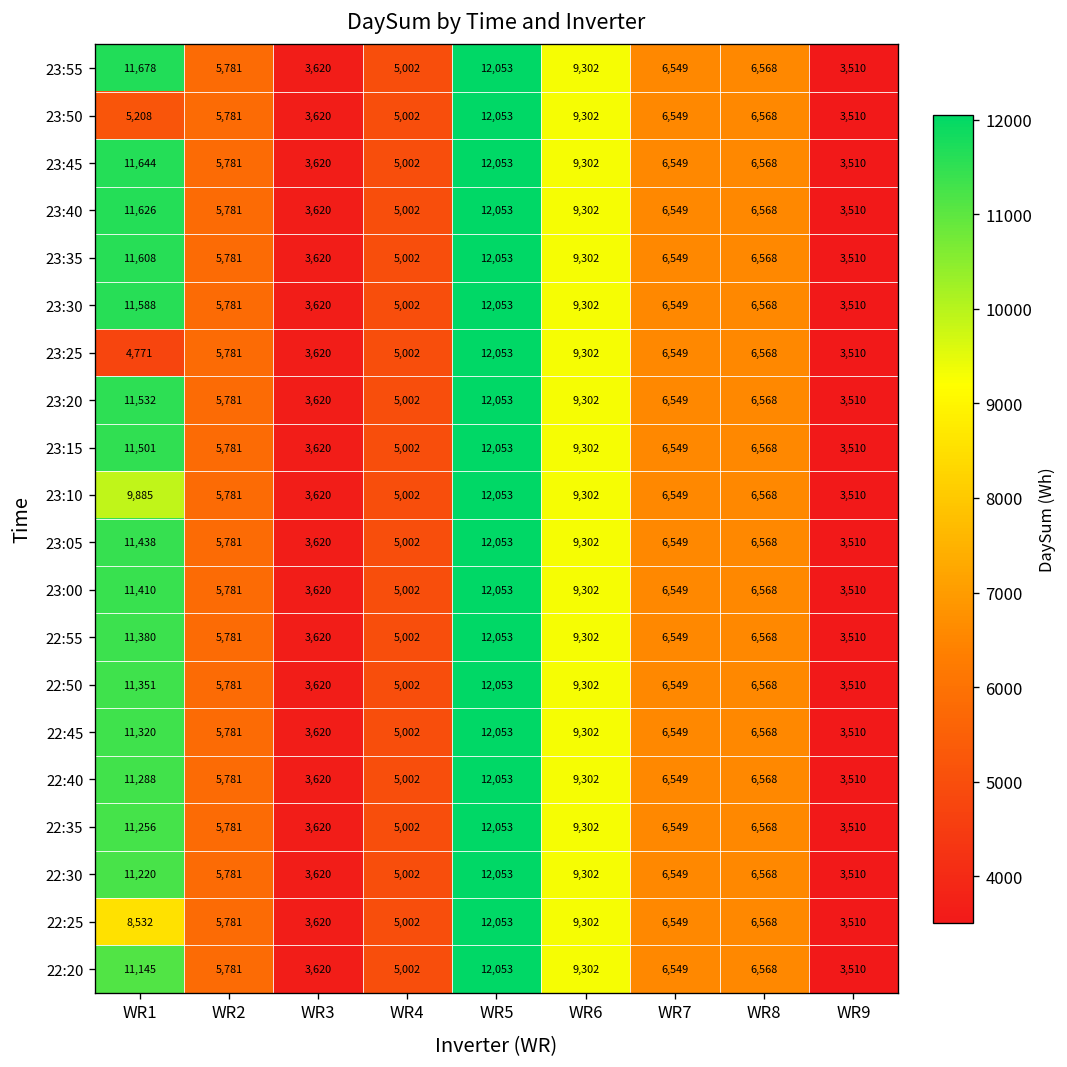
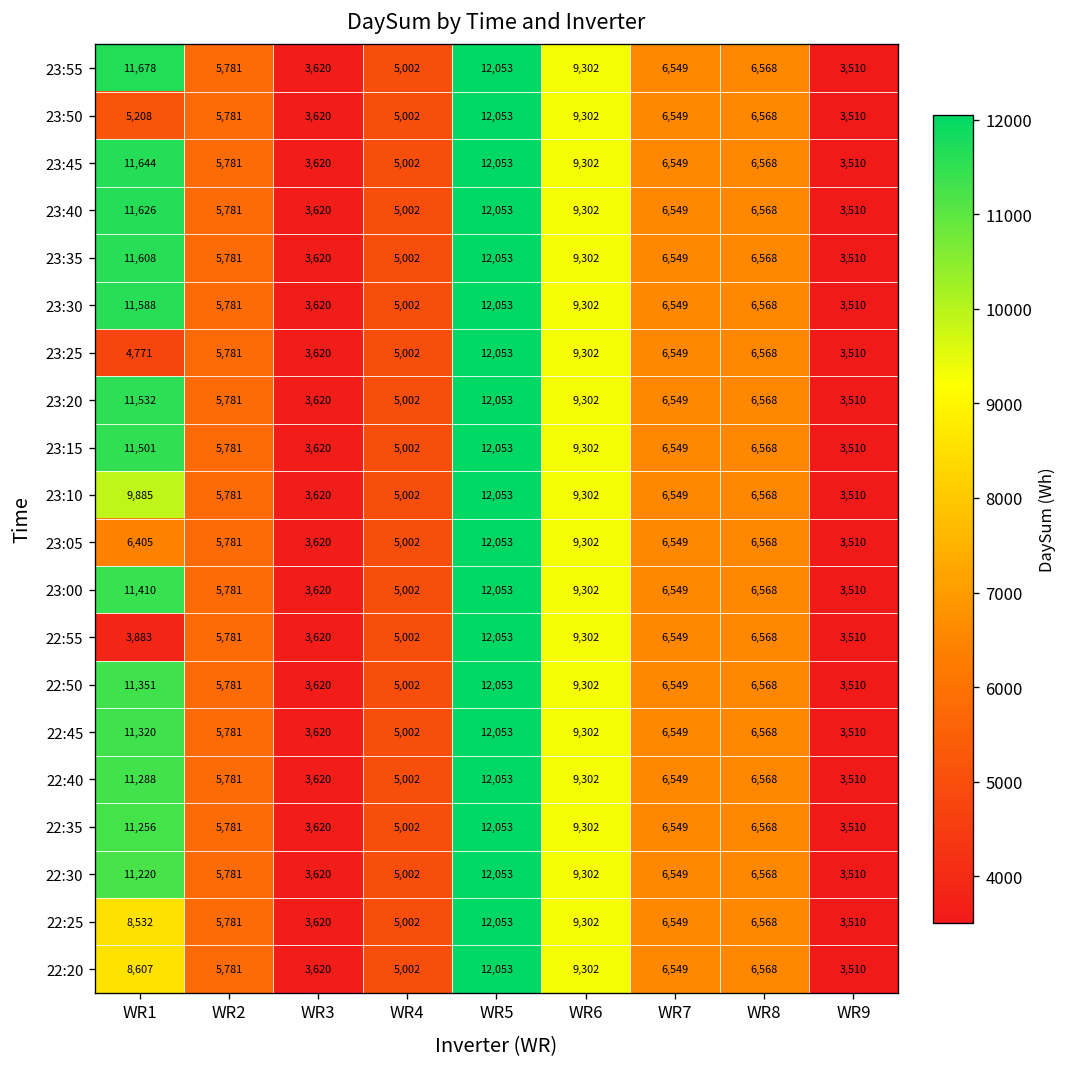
23:05, WR1: 11,438 -> 6,405
22:55, WR1: 11,380 -> 3,883
22:20, WR1: 11,145 -> 8,607
